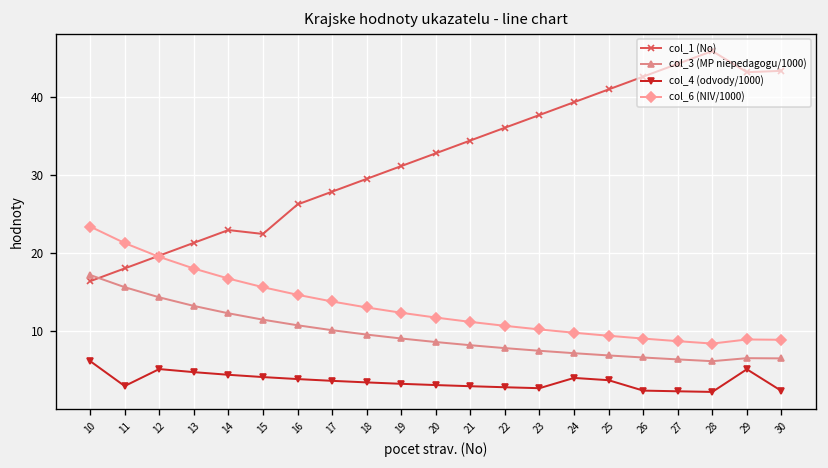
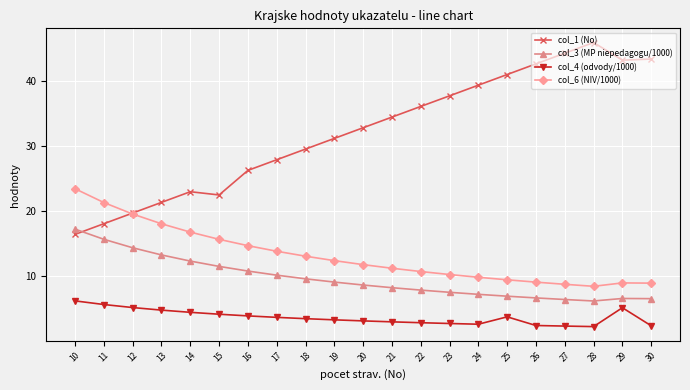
col_4 (odvody/1000), 11: 3 -> 6
col_4 (odvody/1000), 24: 4 -> 3
